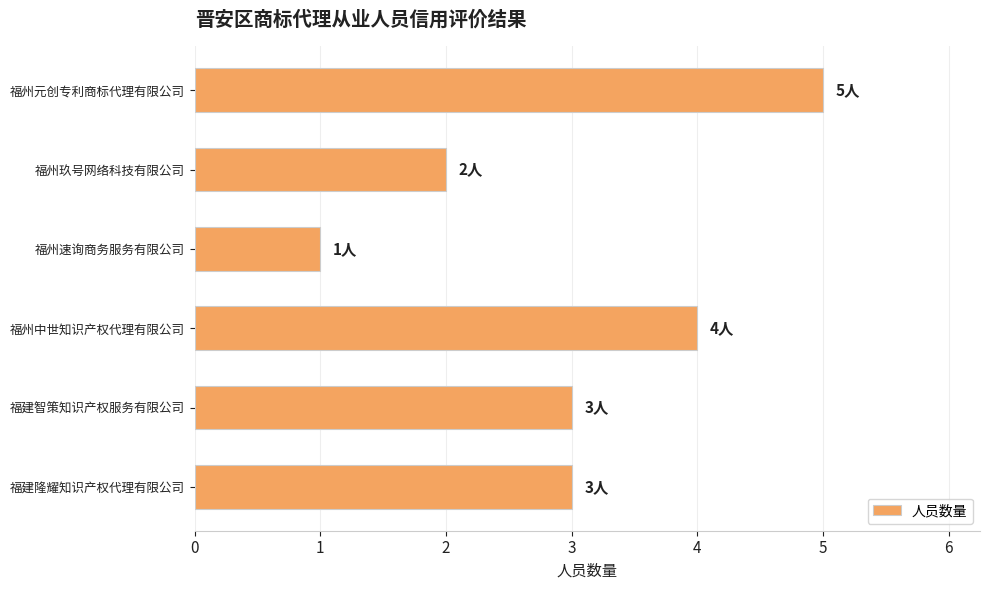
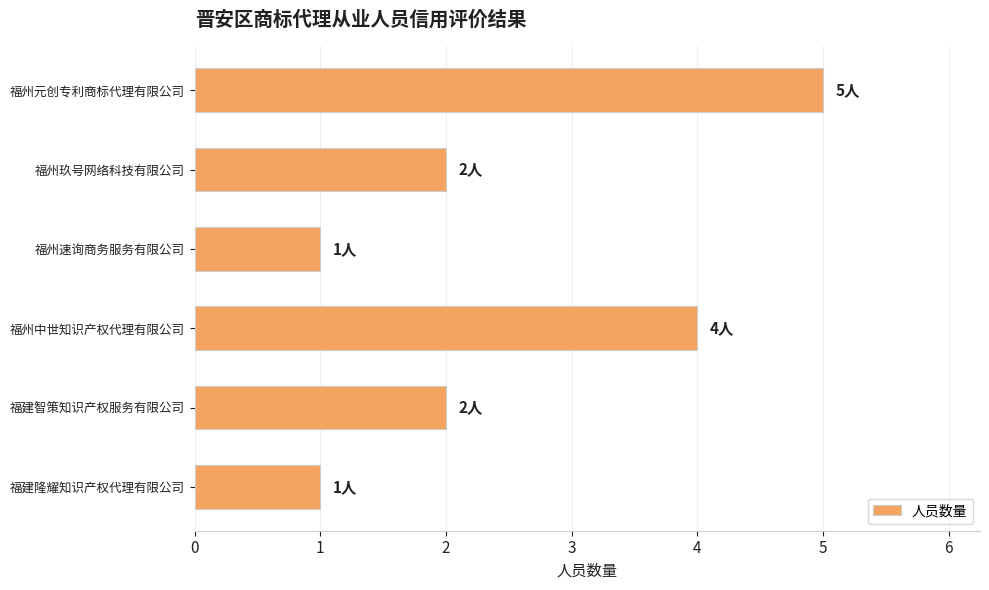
福建智策知识产权服务有限公司: 3人 -> 2人
福建隆耀知识产权代理有限公司: 3人 -> 1人
